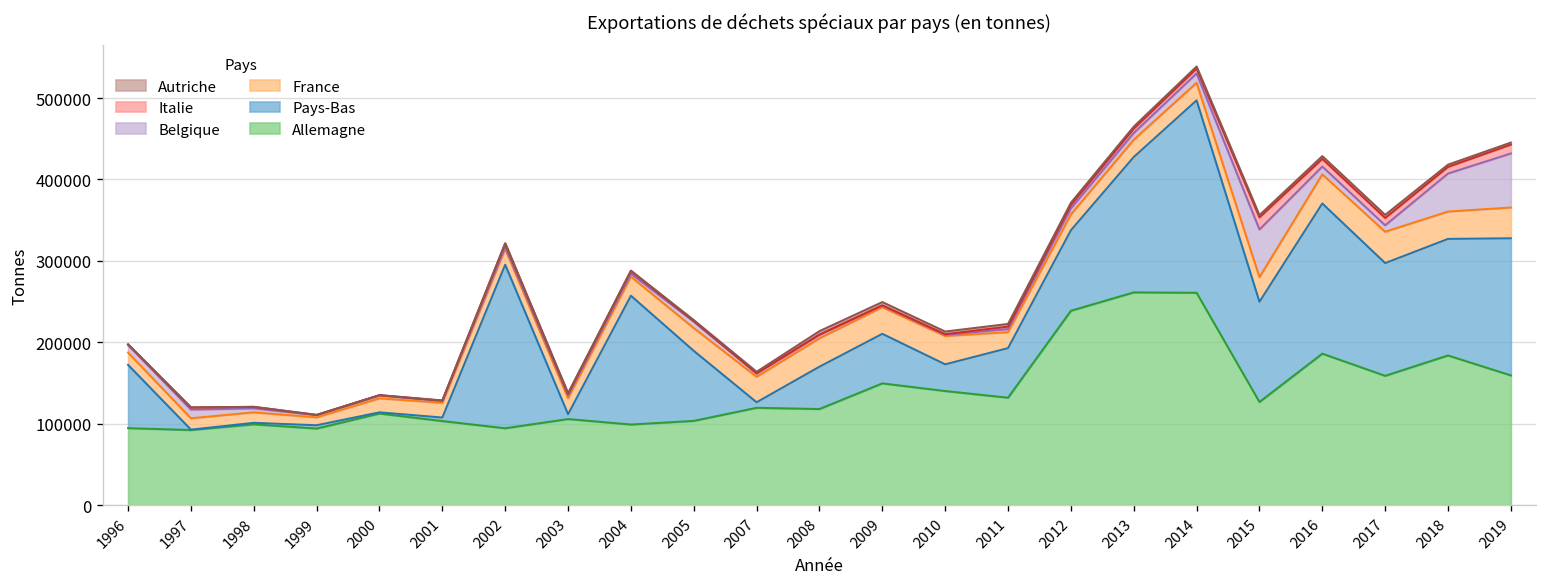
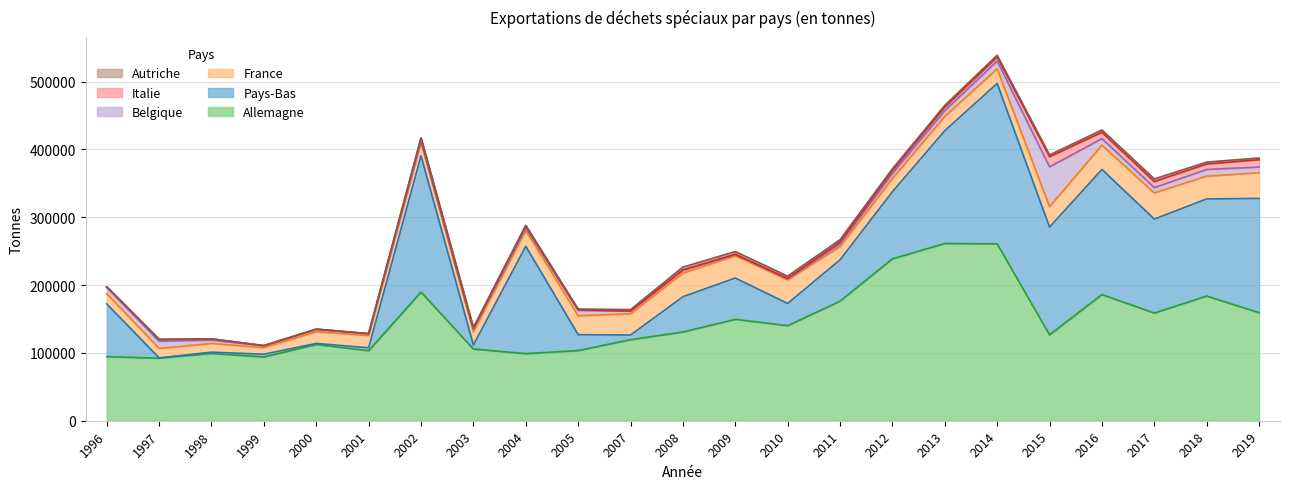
Allemagne, 2002: 90000 -> 190000
Pays-Bas, 2005: 90000 -> 20000
Allemagne, 2008: 120000 -> 130000
Allemagne, 2011: 130000 -> 180000
Pays-Bas, 2015: 120000 -> 160000
Belgique, 2018: 50000 -> 10000
Belgique, 2019: 70000 -> 10000
